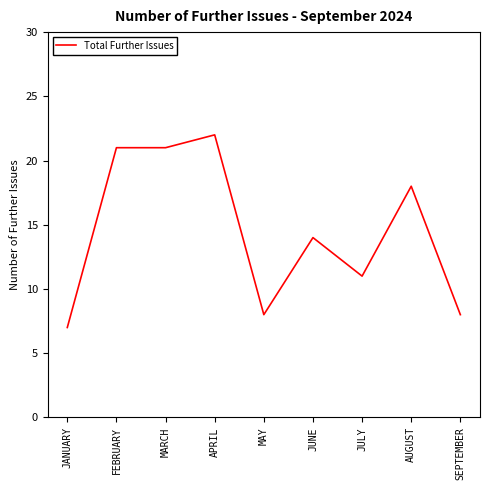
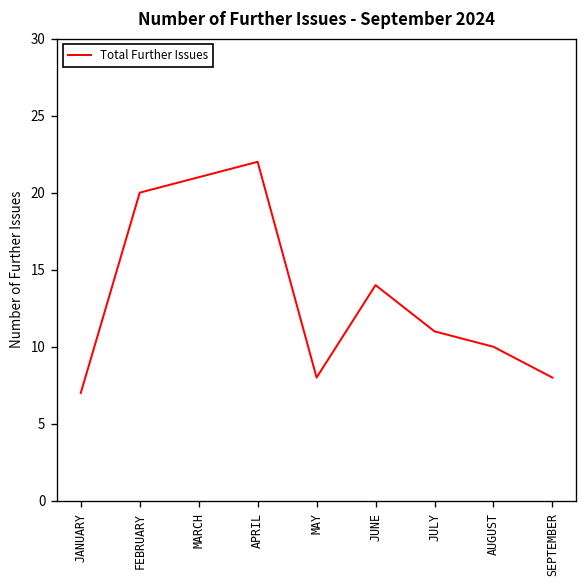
FEBRUARY: 21 -> 20
AUGUST: 18 -> 10
